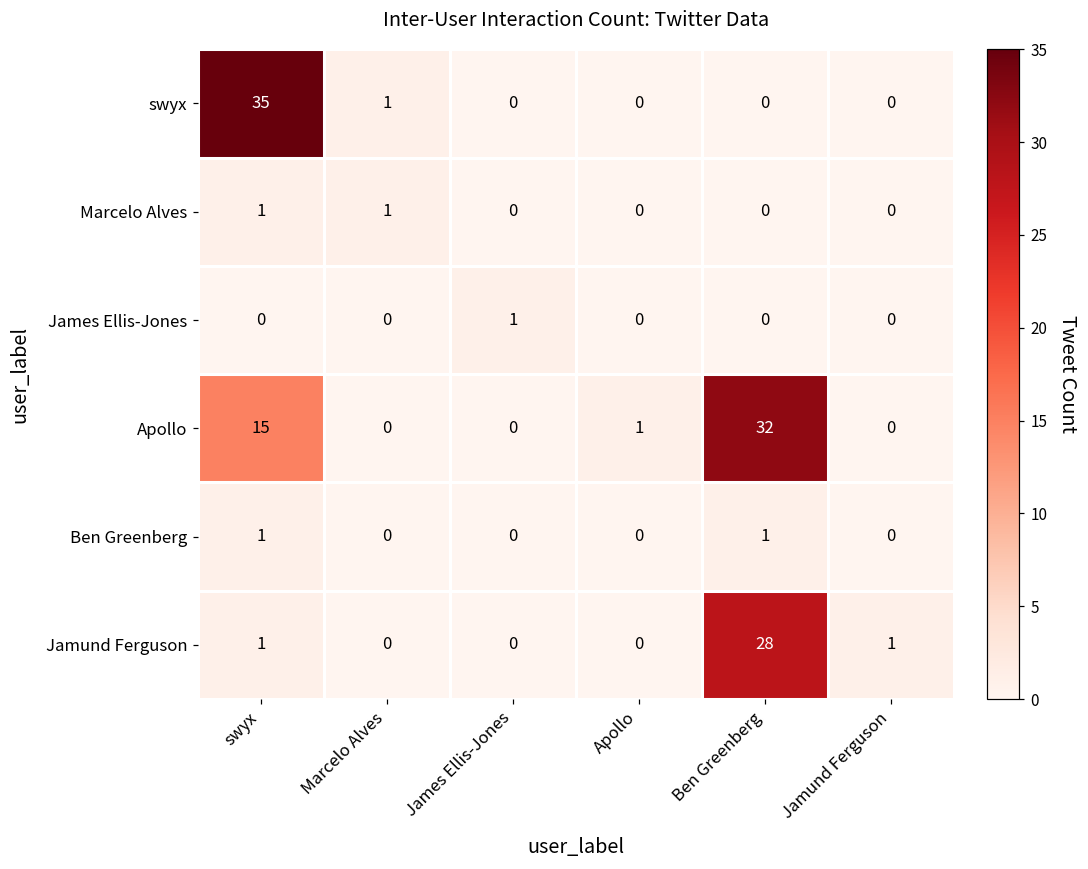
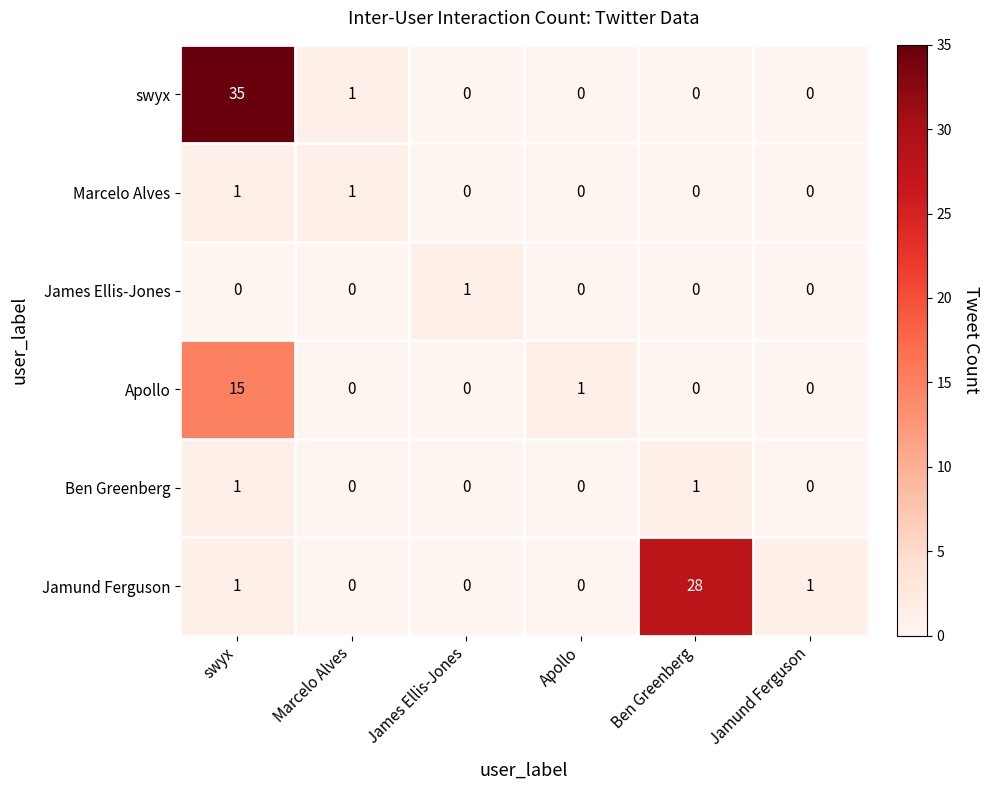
Apollo, Ben Greenberg: 32 -> 0
